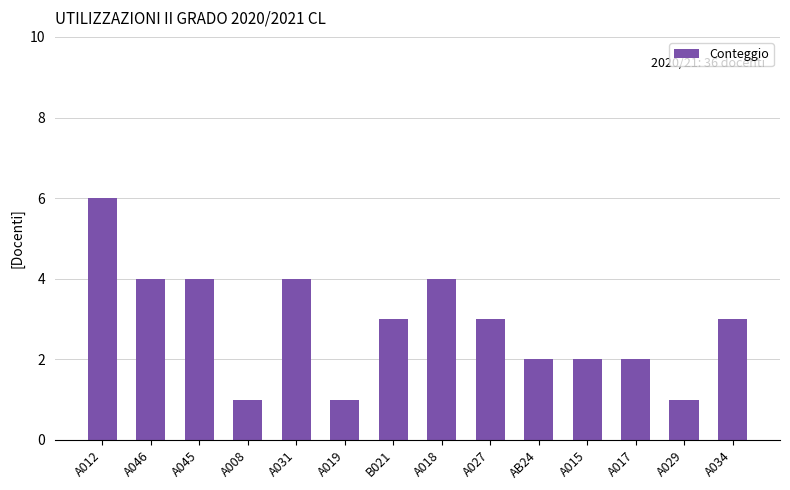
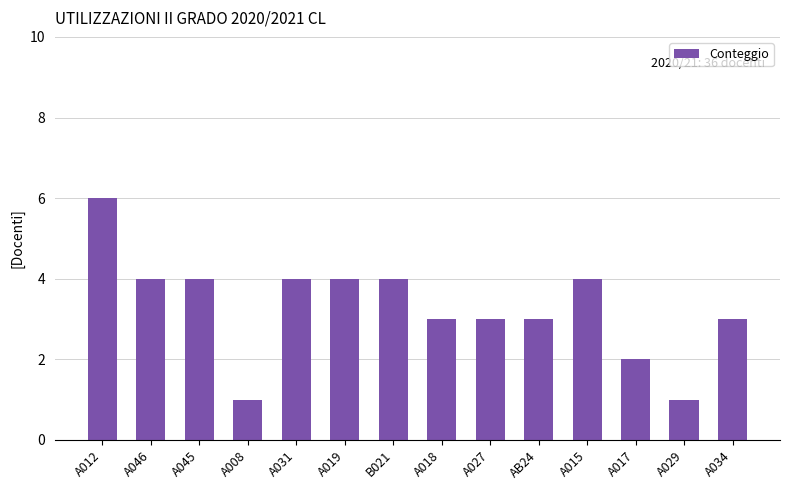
A019: 1 -> 4
B021: 3 -> 4
A018: 4 -> 3
AB24: 2 -> 3
A015: 2 -> 4
